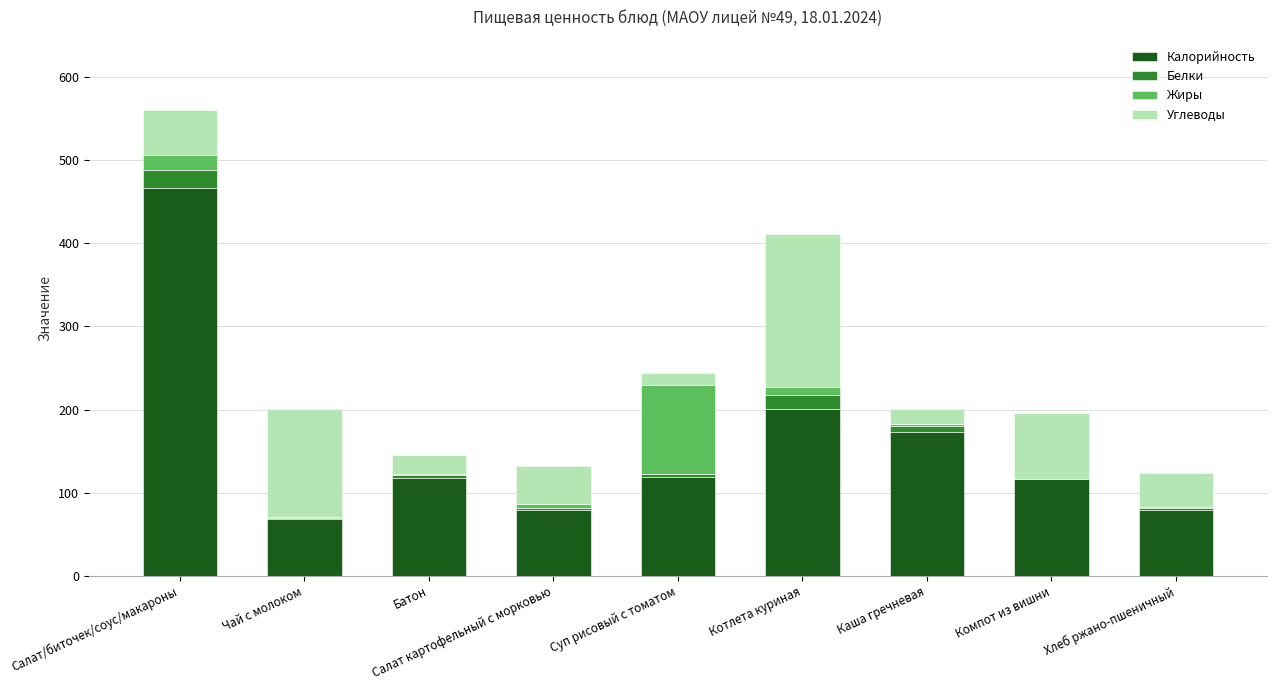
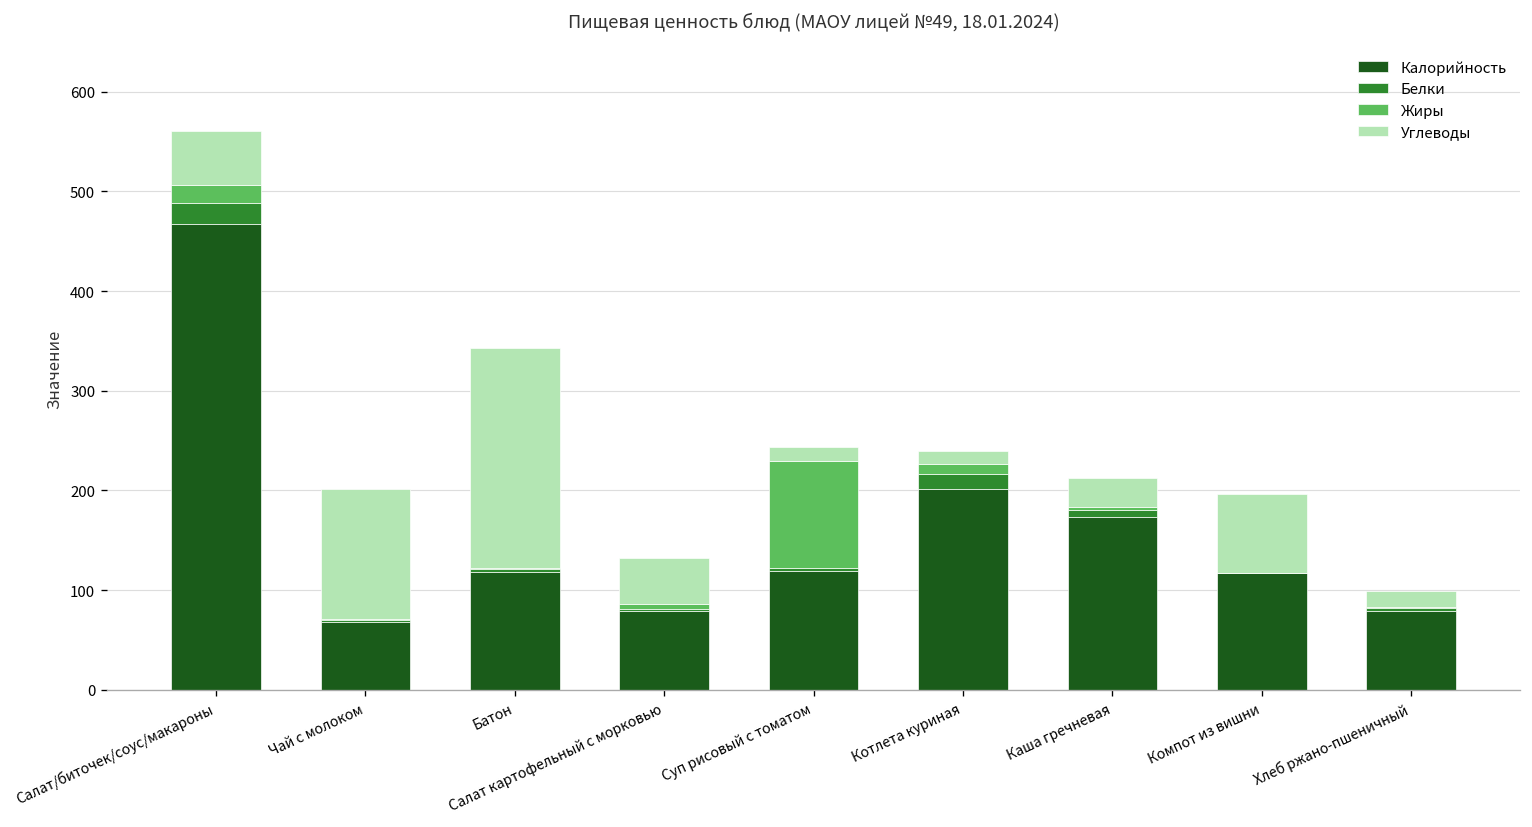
Углеводы, Батон: 20 -> 220
Углеводы, Котлета куриная: 180 -> 10
Углеводы, Каша гречневая: 20 -> 30
Углеводы, Хлеб ржано-пшеничный: 40 -> 20
